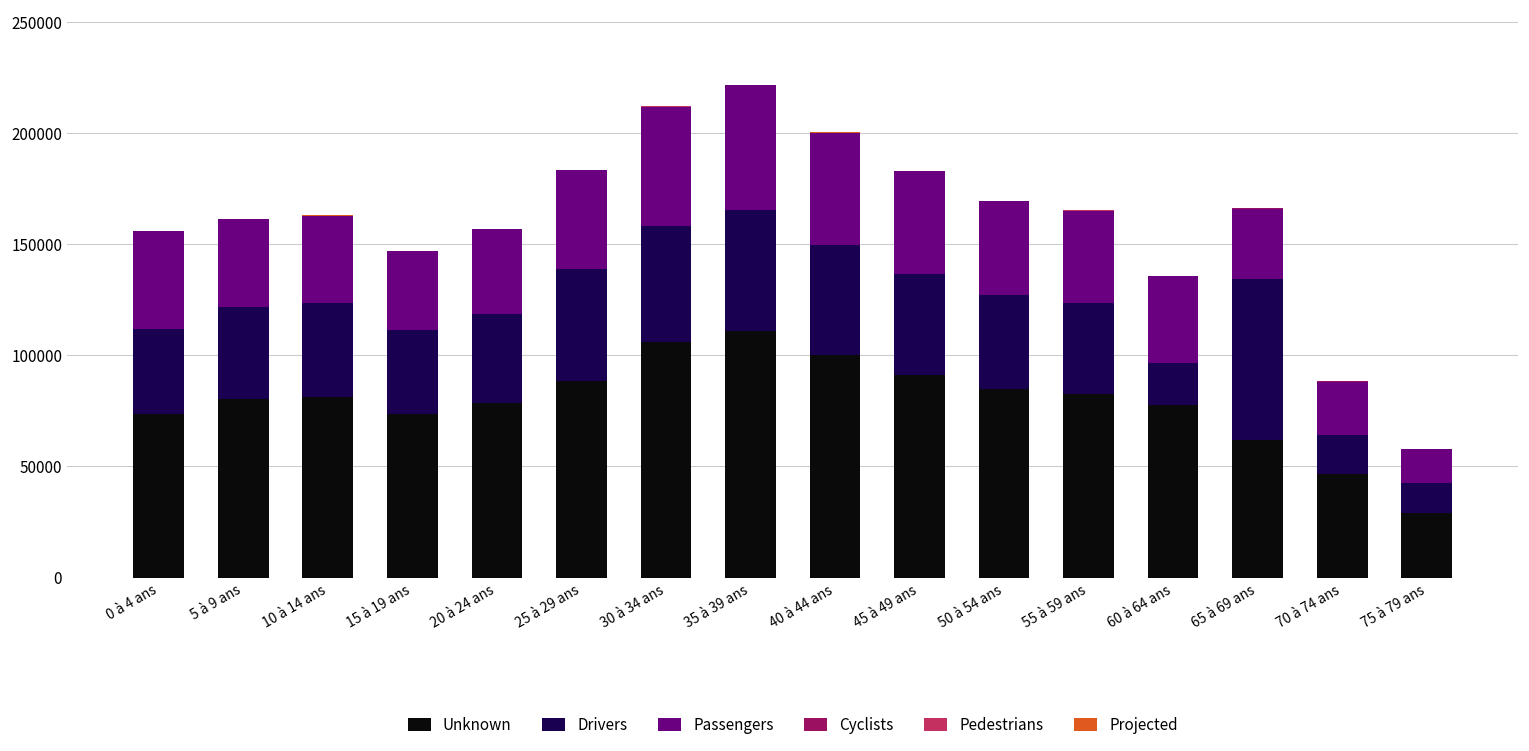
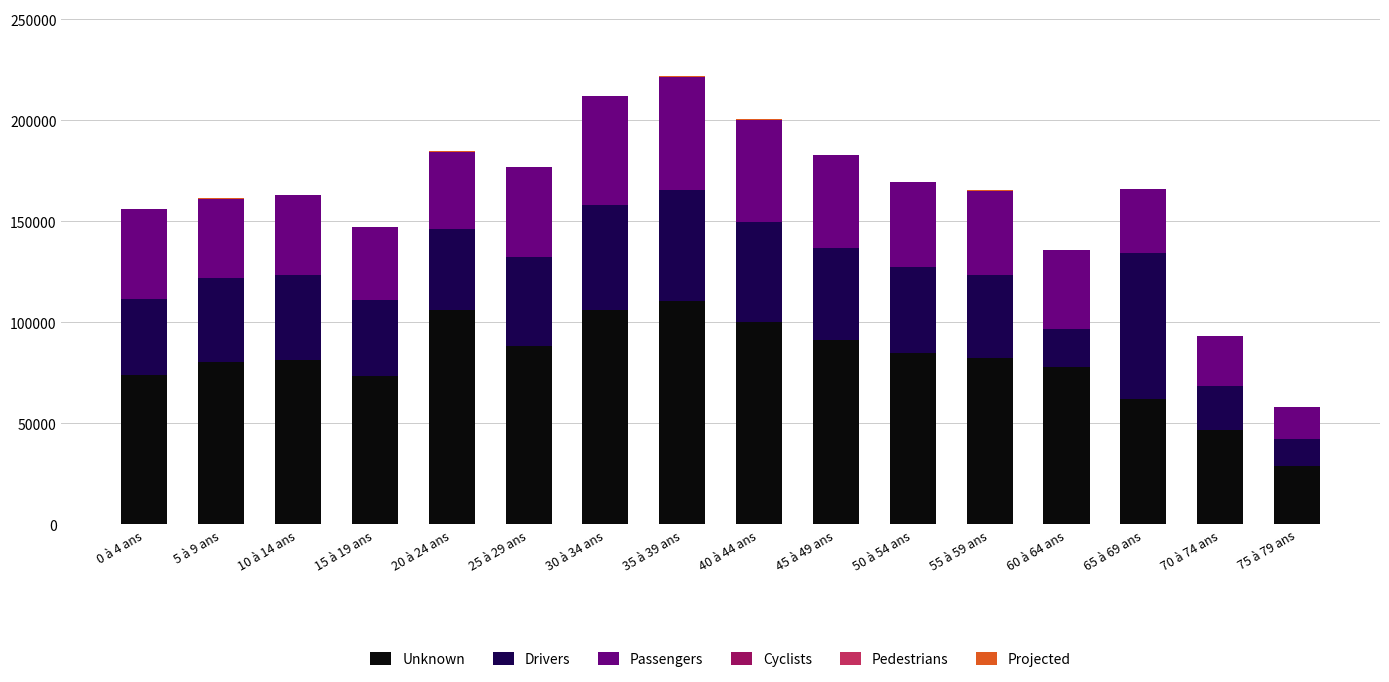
Unknown, 20 à 24 ans: 78000 -> 106000
Drivers, 25 à 29 ans: 50000 -> 44000
Drivers, 70 à 74 ans: 17000 -> 22000
